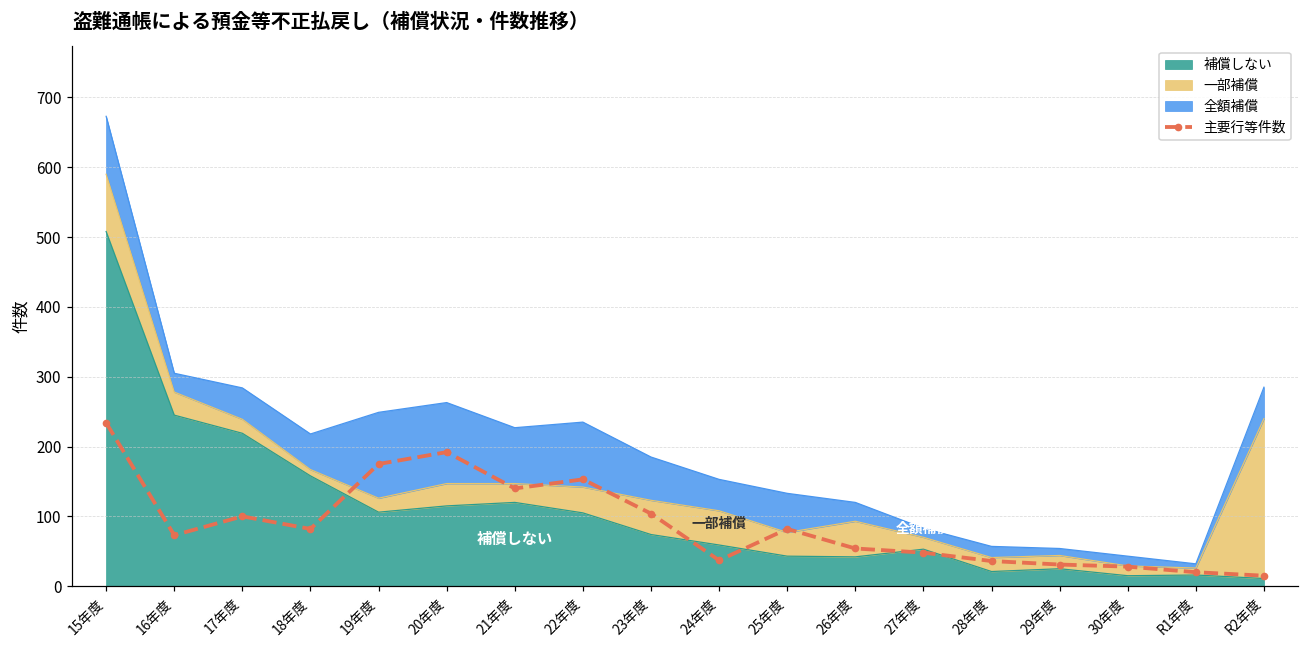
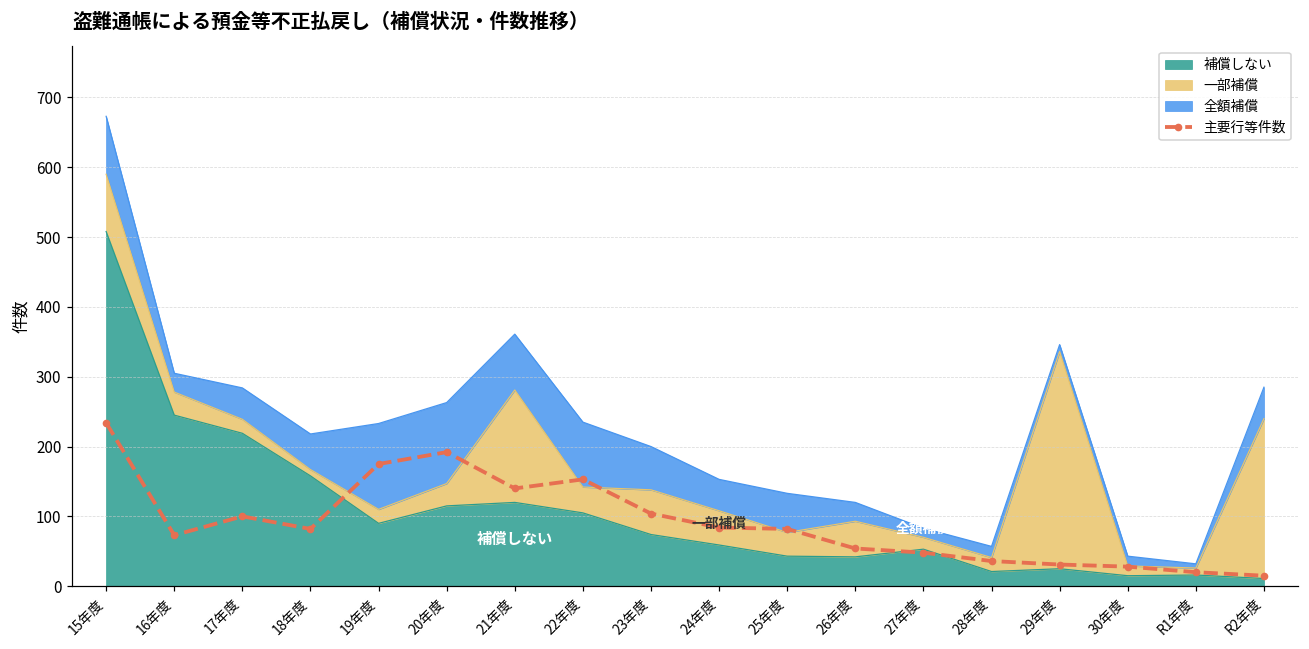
補償しない, 19年度: 110 -> 90
一部補償, 21年度: 30 -> 160
一部補償, 23年度: 50 -> 60
主要行等件数, 24年度: 40 -> 80
一部補償, 29年度: 20 -> 310
